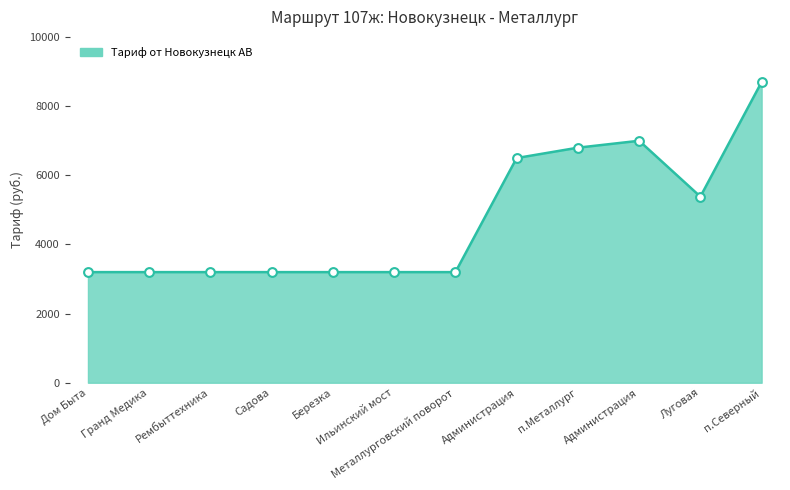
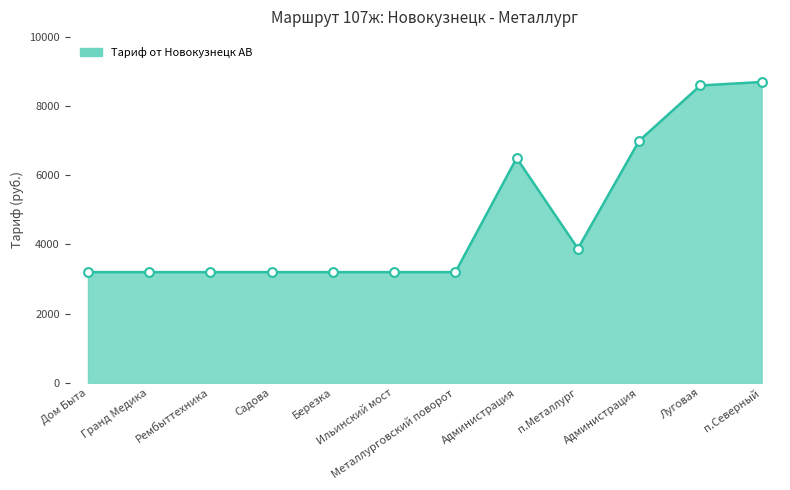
п.Металлург: 6800 -> 3900
Луговая: 5400 -> 8600
